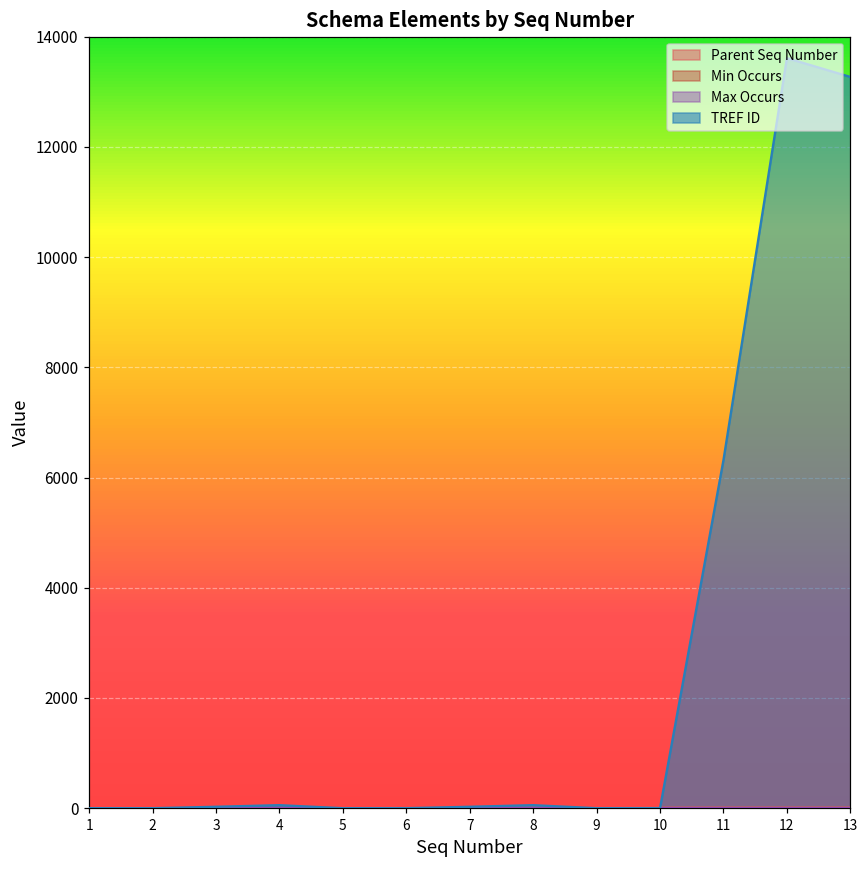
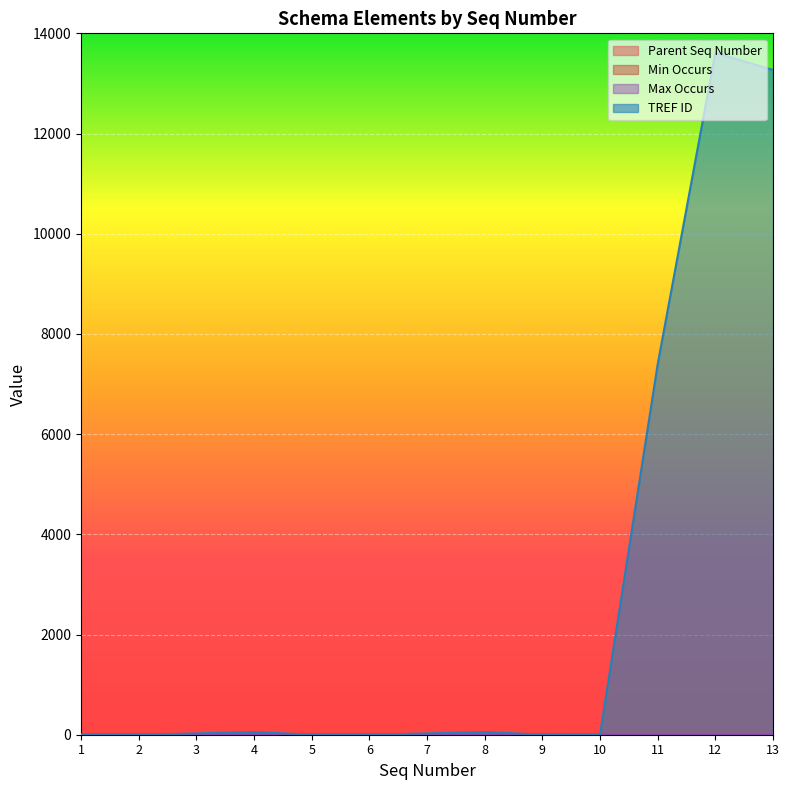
TREF ID, 11: 6300 -> 7400
